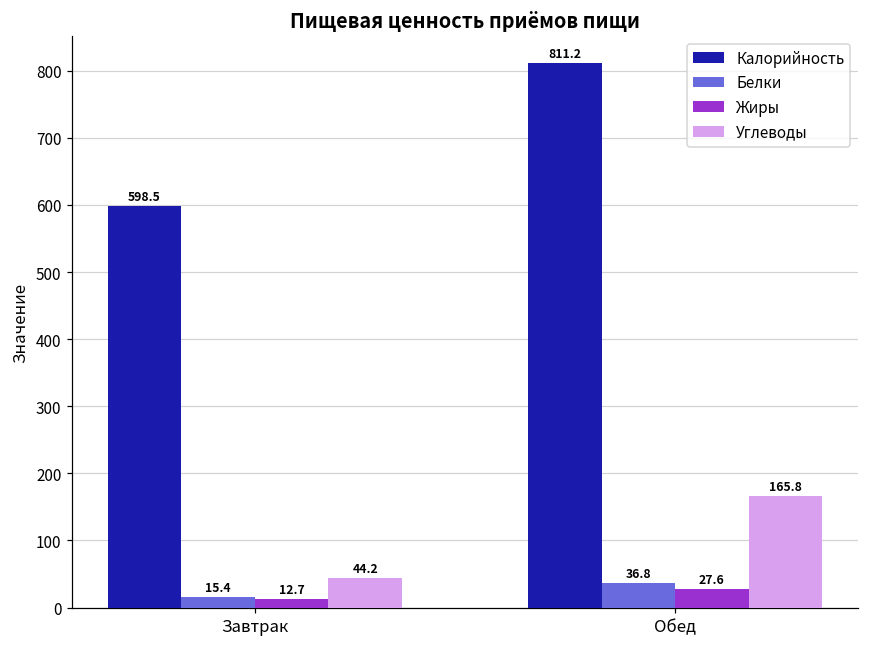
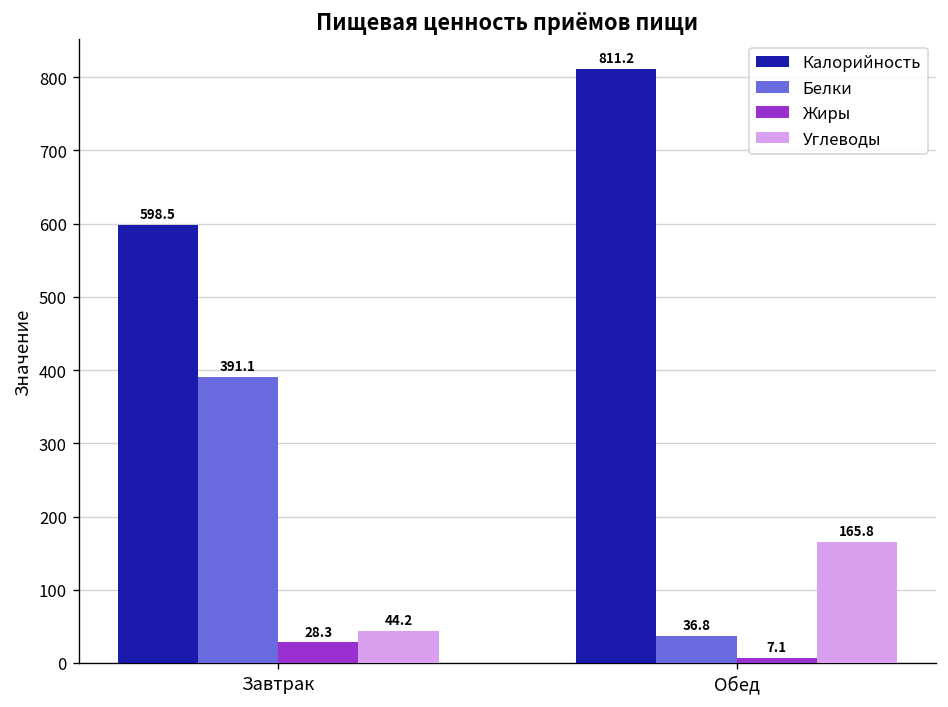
Белки, Завтрак: 15.4 -> 391.1
Жиры, Завтрак: 12.7 -> 28.3
Жиры, Обед: 27.6 -> 7.1
